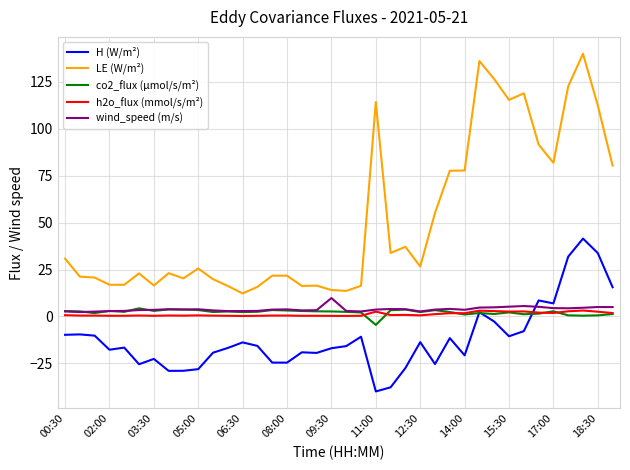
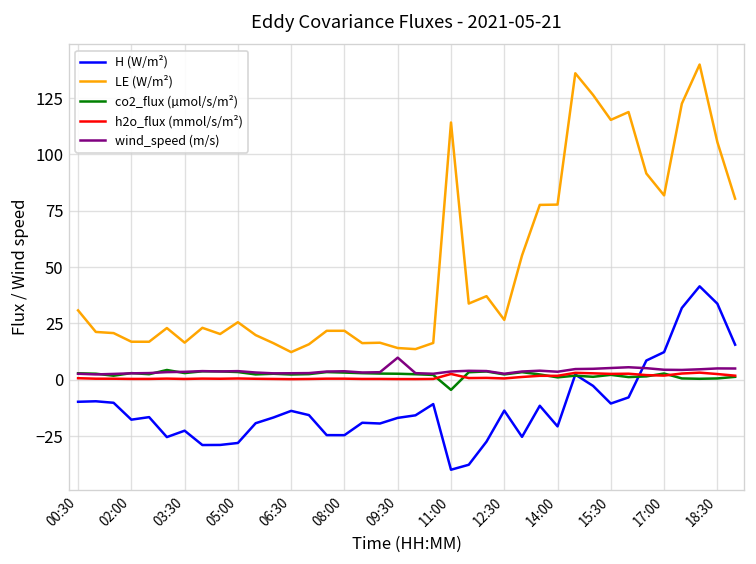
H (W/m²), 17:00: 7 -> 12
LE (W/m²), 18:30: 112 -> 105
